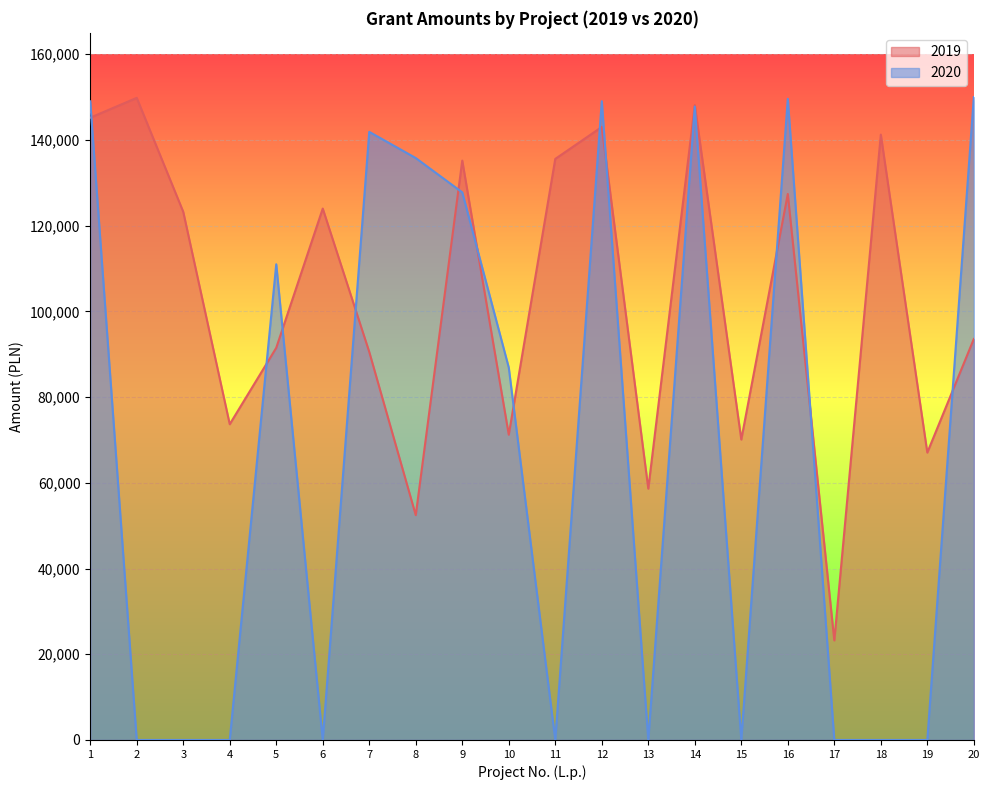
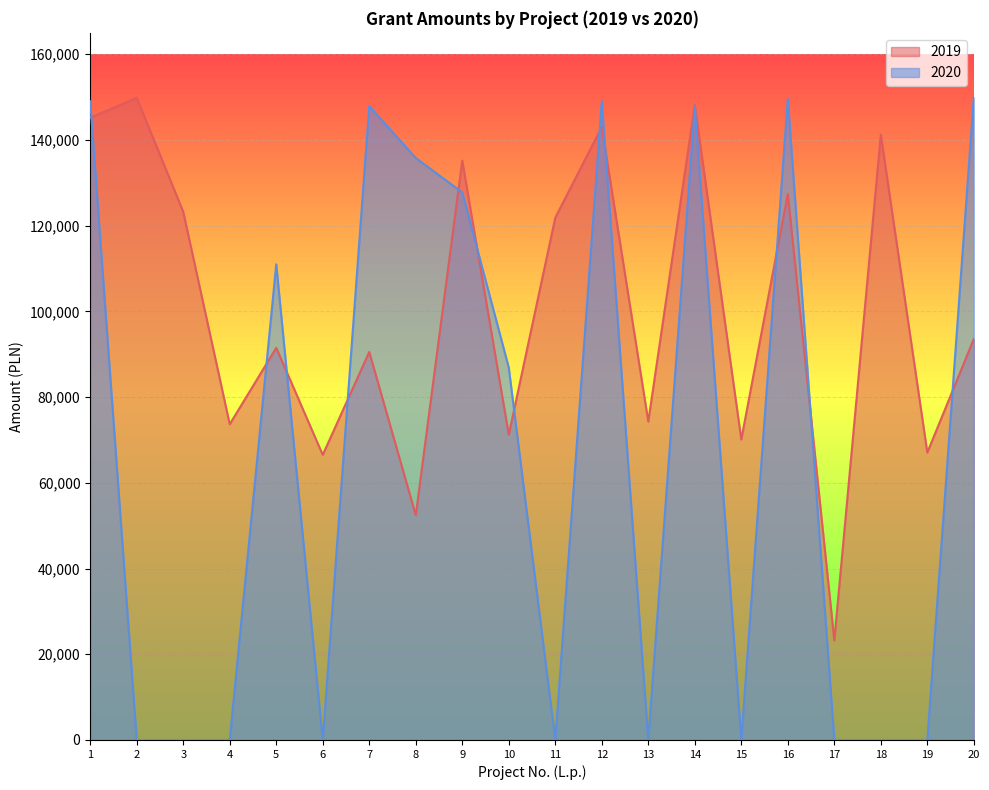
2019, 6: 124,000 -> 67,000
2020, 7: 142,000 -> 148,000
2019, 11: 136,000 -> 122,000
2019, 13: 59,000 -> 74,000
